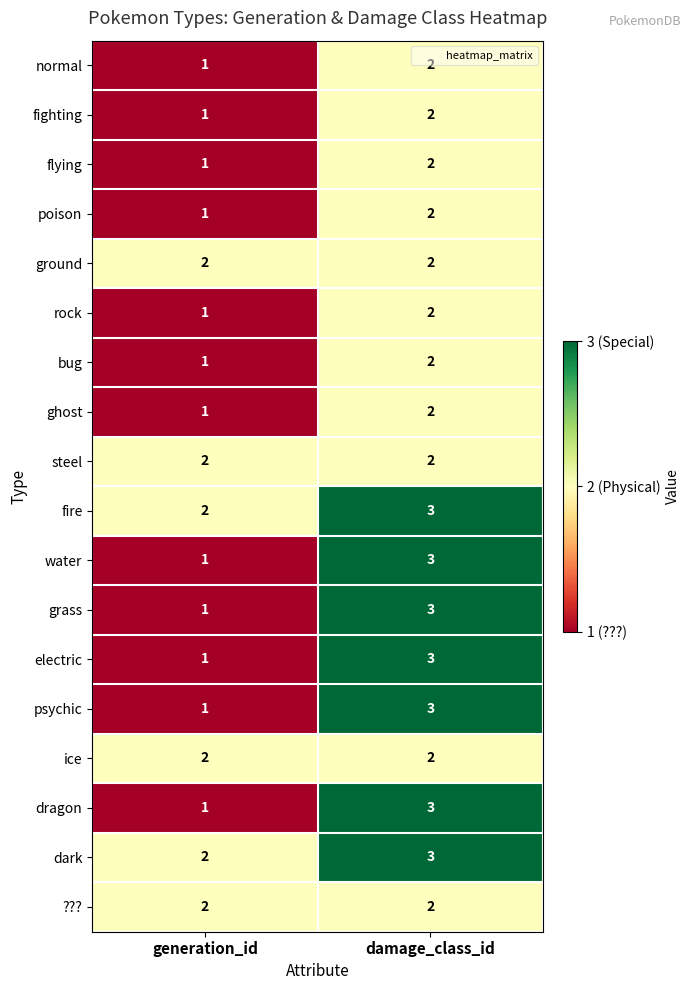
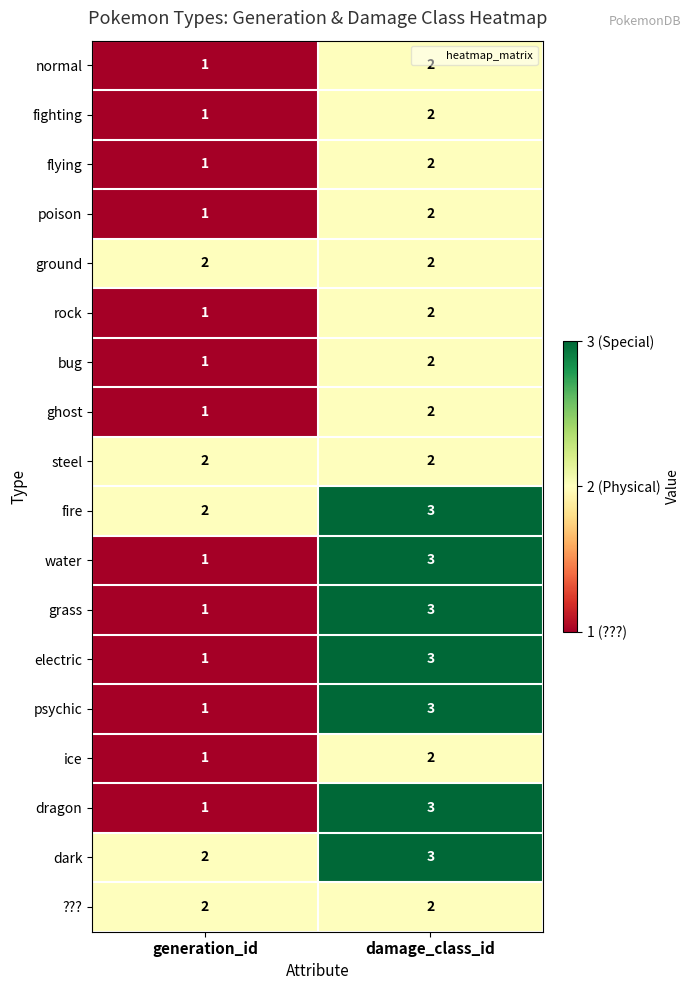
ice, generation_id: 2 -> 1
